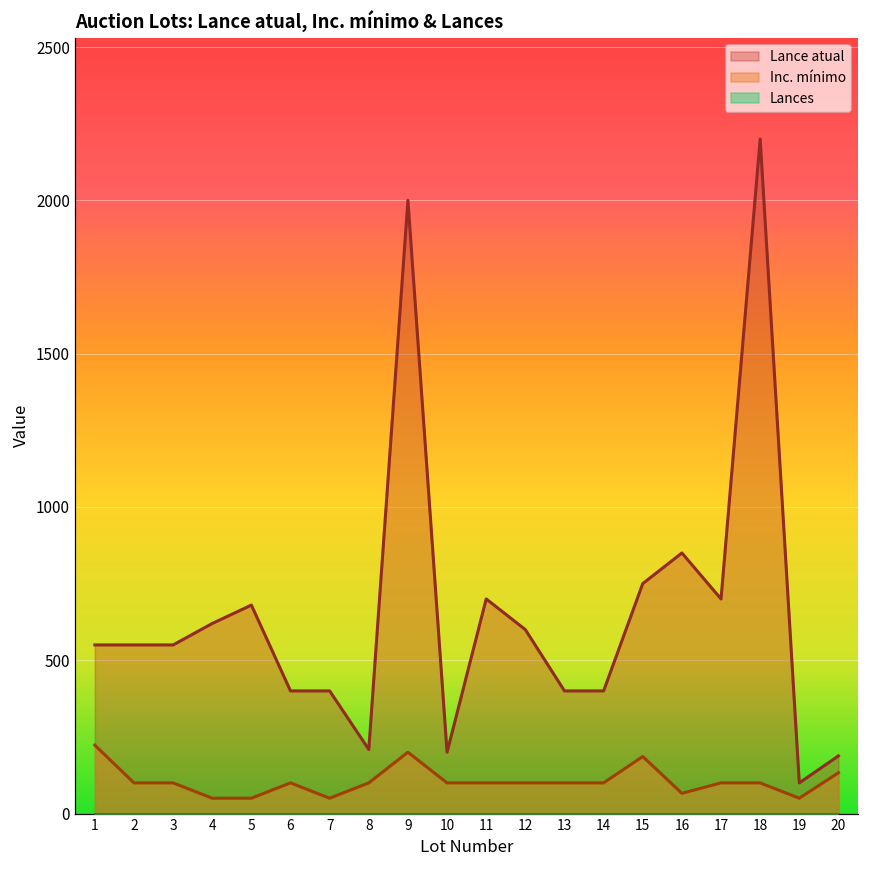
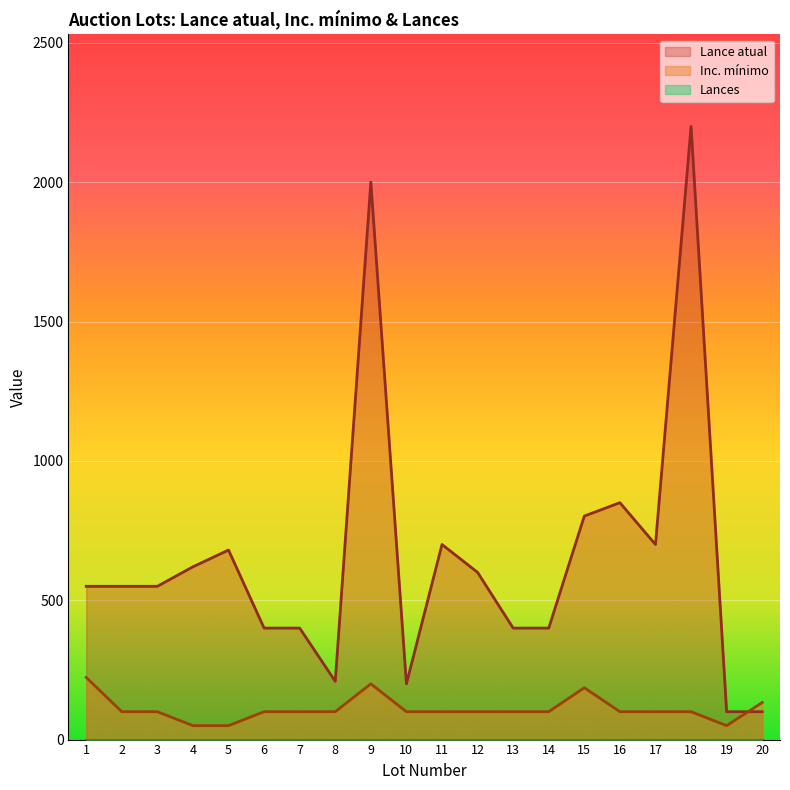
Inc. mínimo, 7: 50 -> 100
Lance atual, 15: 750 -> 800
Inc. mínimo, 16: 70 -> 100
Lance atual, 20: 190 -> 100
